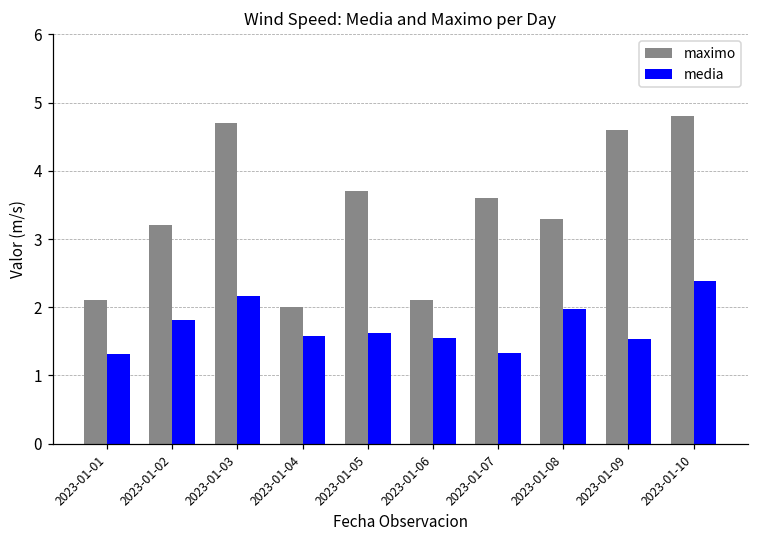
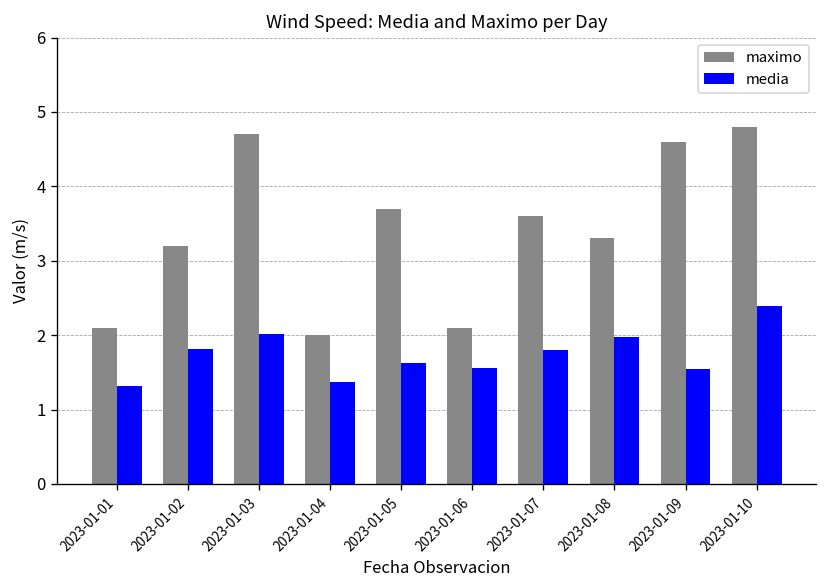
media, 2023-01-03: 2.2 -> 2.0
media, 2023-01-04: 1.6 -> 1.4
media, 2023-01-07: 1.3 -> 1.8
